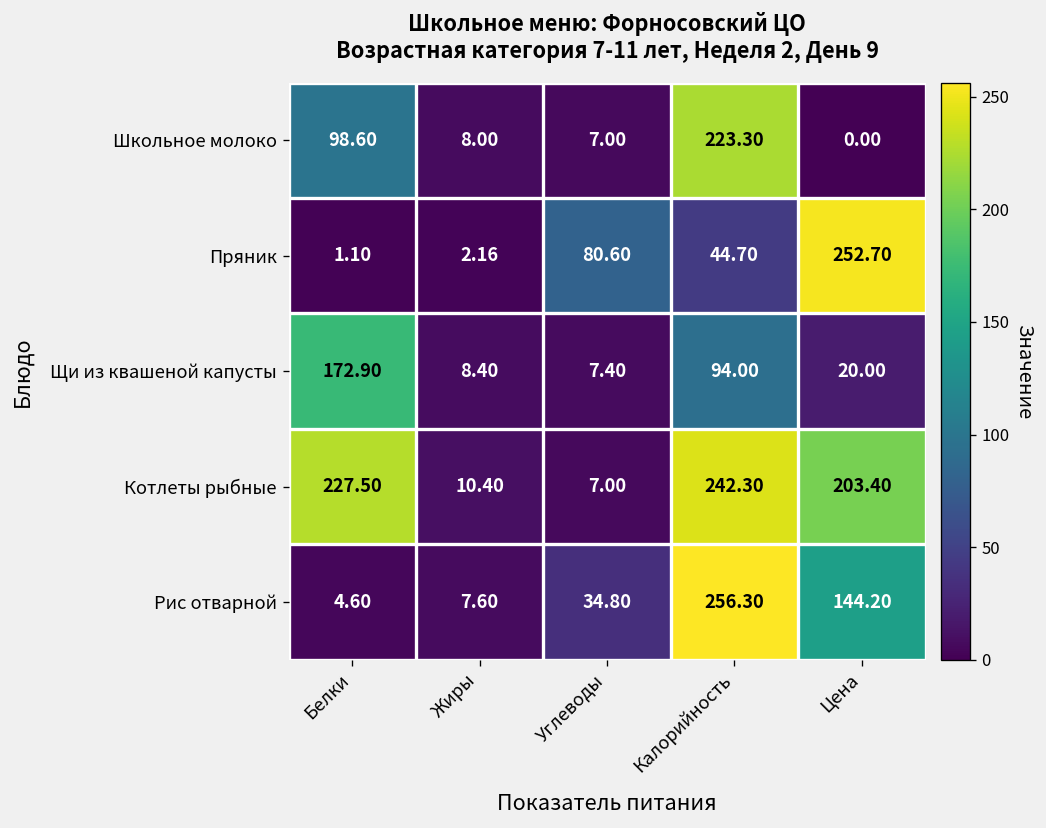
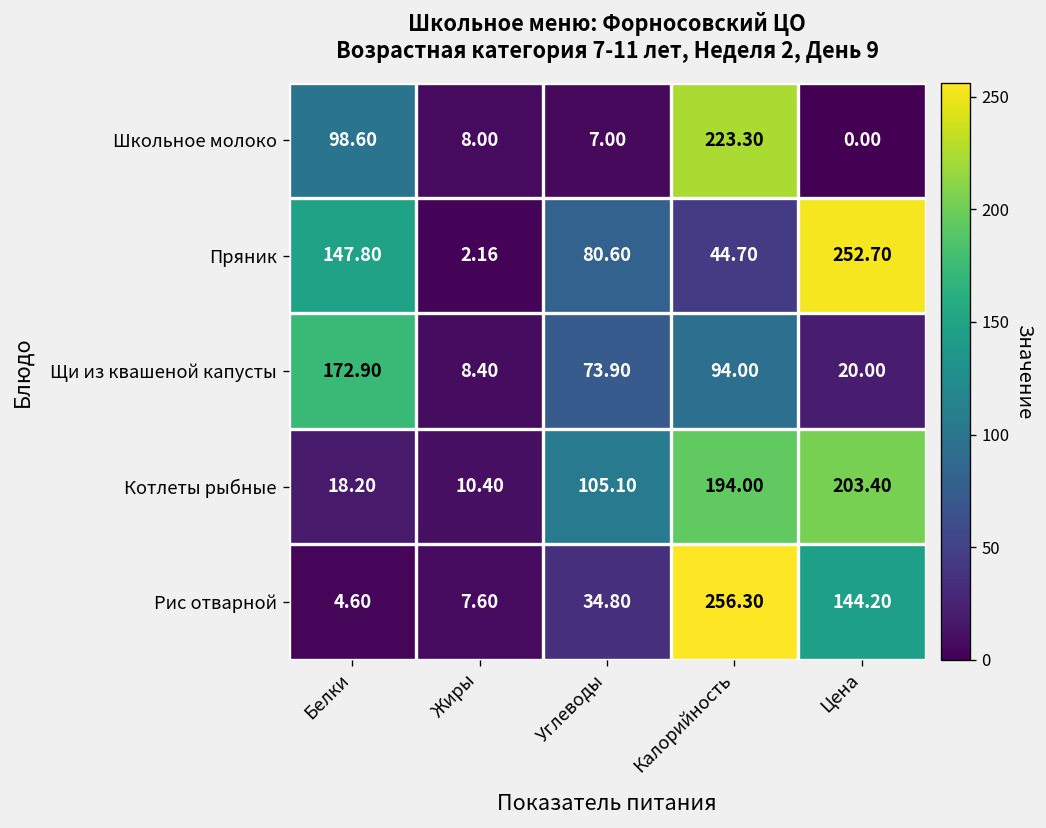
Пряник, Белки: 1.10 -> 147.80
Щи из квашеной капусты, Углеводы: 7.40 -> 73.90
Котлеты рыбные, Белки: 227.50 -> 18.20
Котлеты рыбные, Углеводы: 7.00 -> 105.10
Котлеты рыбные, Калорийность: 242.30 -> 194.00
